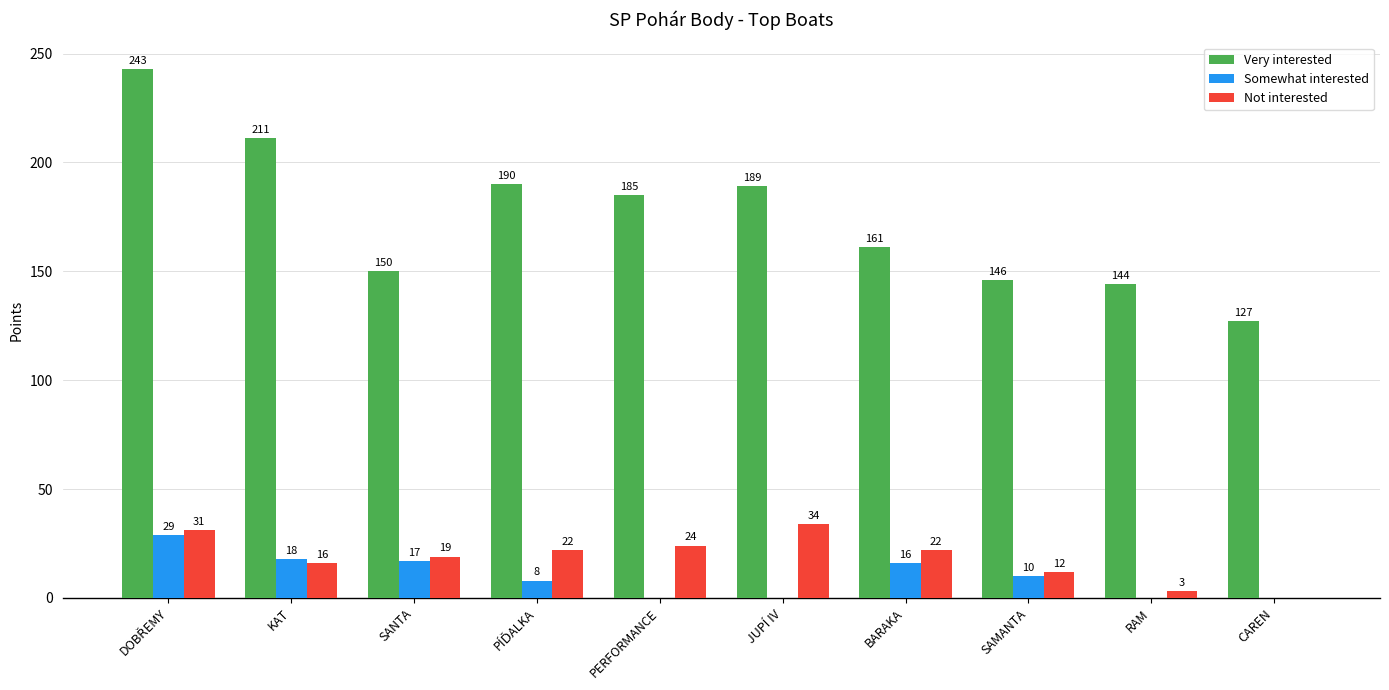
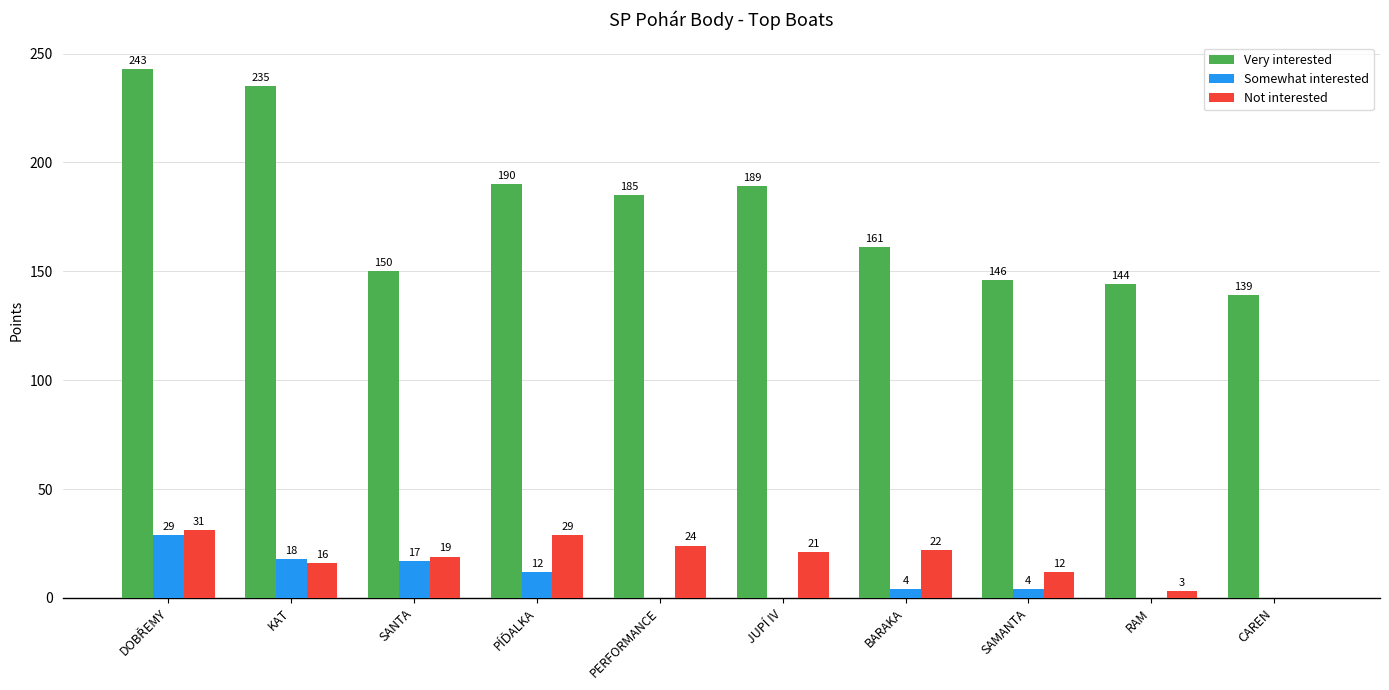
Very interested, KAT: 211 -> 235
Somewhat interested, PÍĎALKA: 8 -> 12
Not interested, PÍĎALKA: 22 -> 29
Not interested, JUPÍ IV: 34 -> 21
Somewhat interested, BARAKA: 16 -> 4
Somewhat interested, SAMANTA: 10 -> 4
Very interested, CAREN: 127 -> 139
